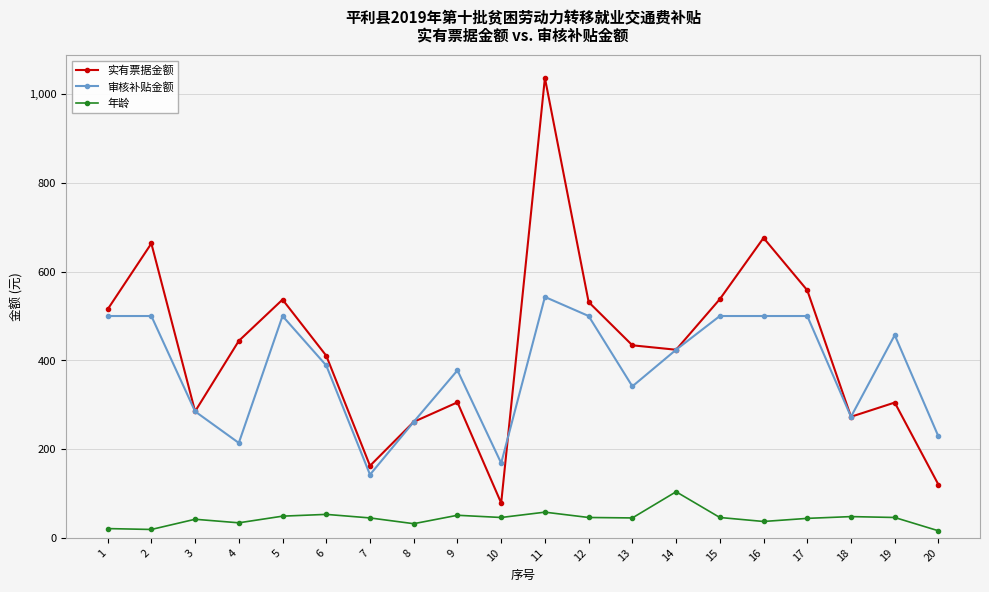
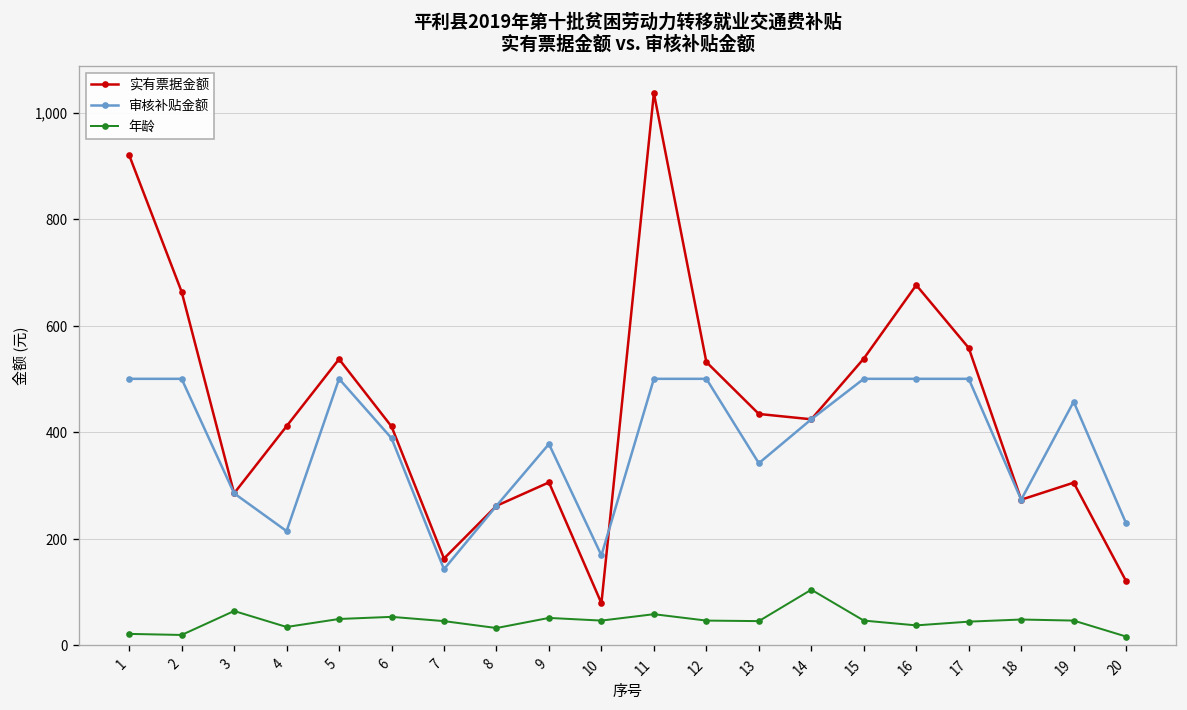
实有票据金额, 1: 520 -> 920
年龄, 3: 40 -> 60
实有票据金额, 4: 440 -> 410
审核补贴金额, 11: 540 -> 500
